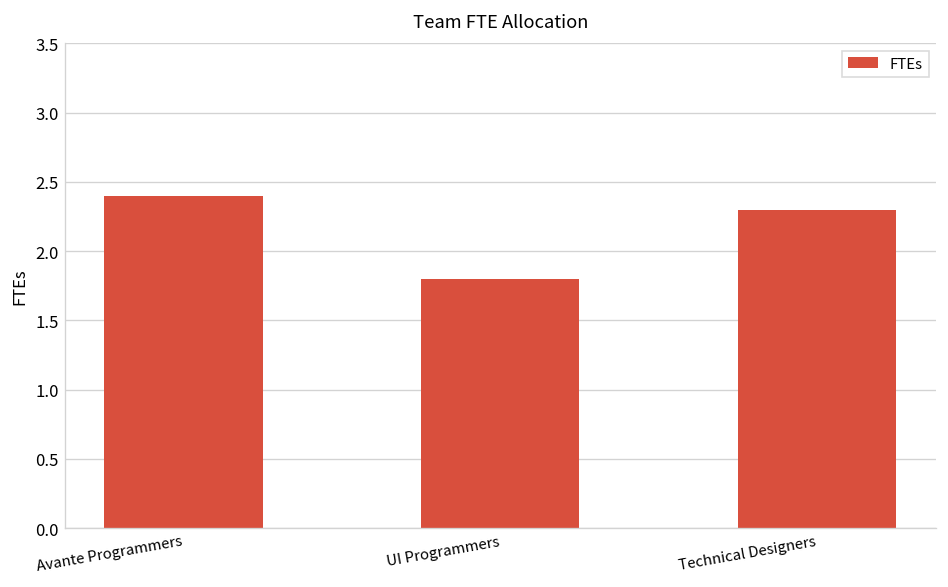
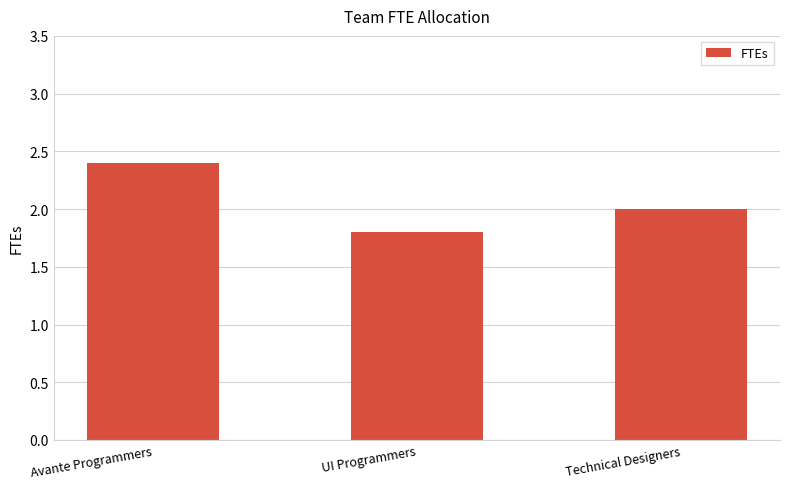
Technical Designers: 2.3 -> 2.0
